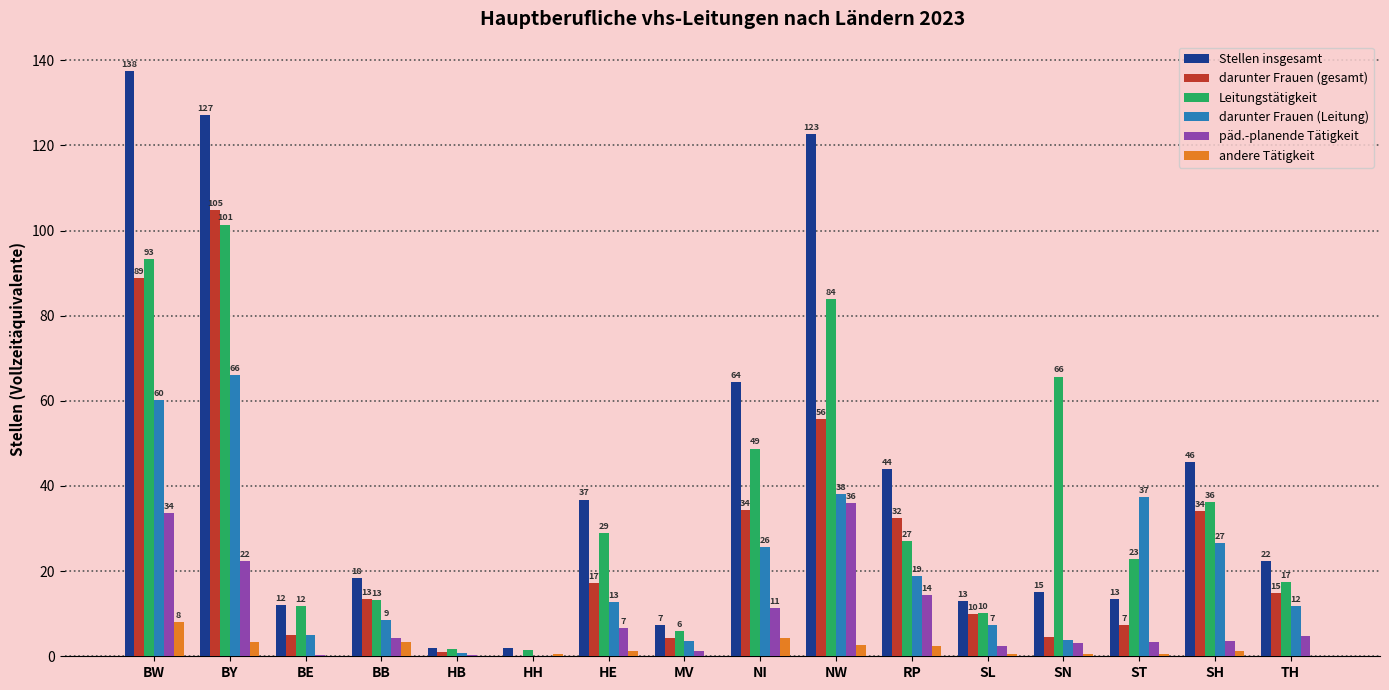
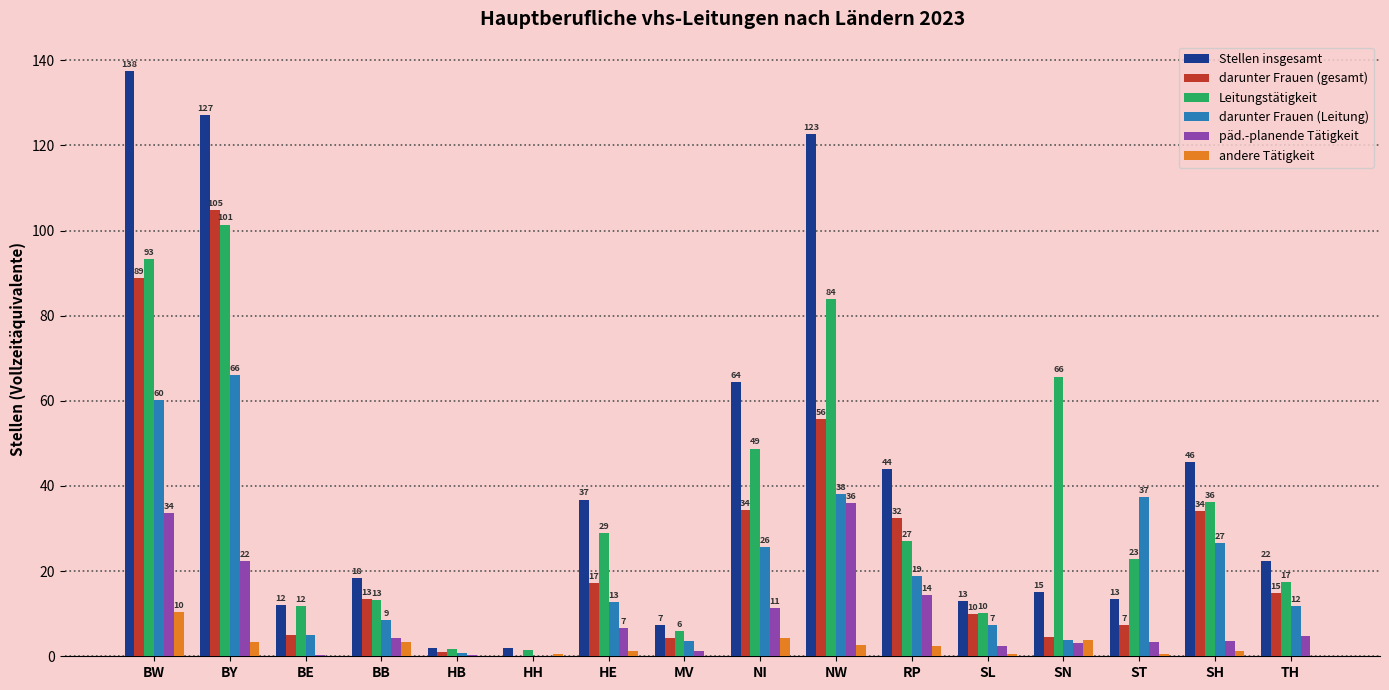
andere Tätigkeit, BW: 8 -> 10
andere Tätigkeit, SN: 1 -> 4
